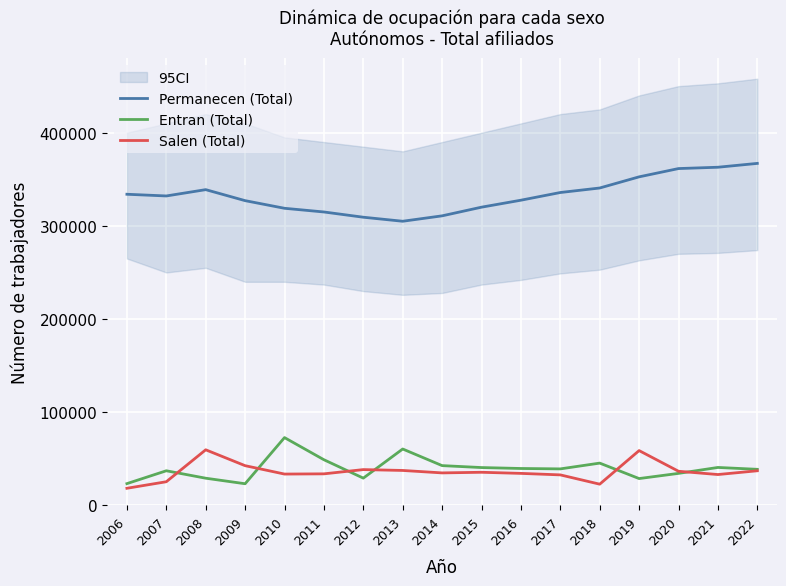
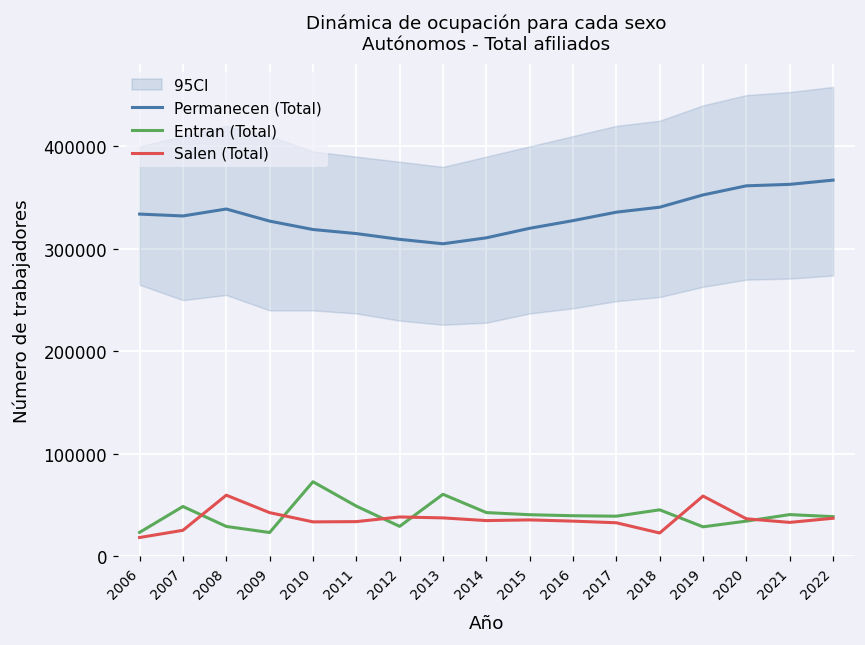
Entran (Total), 2007: 40000 -> 50000
